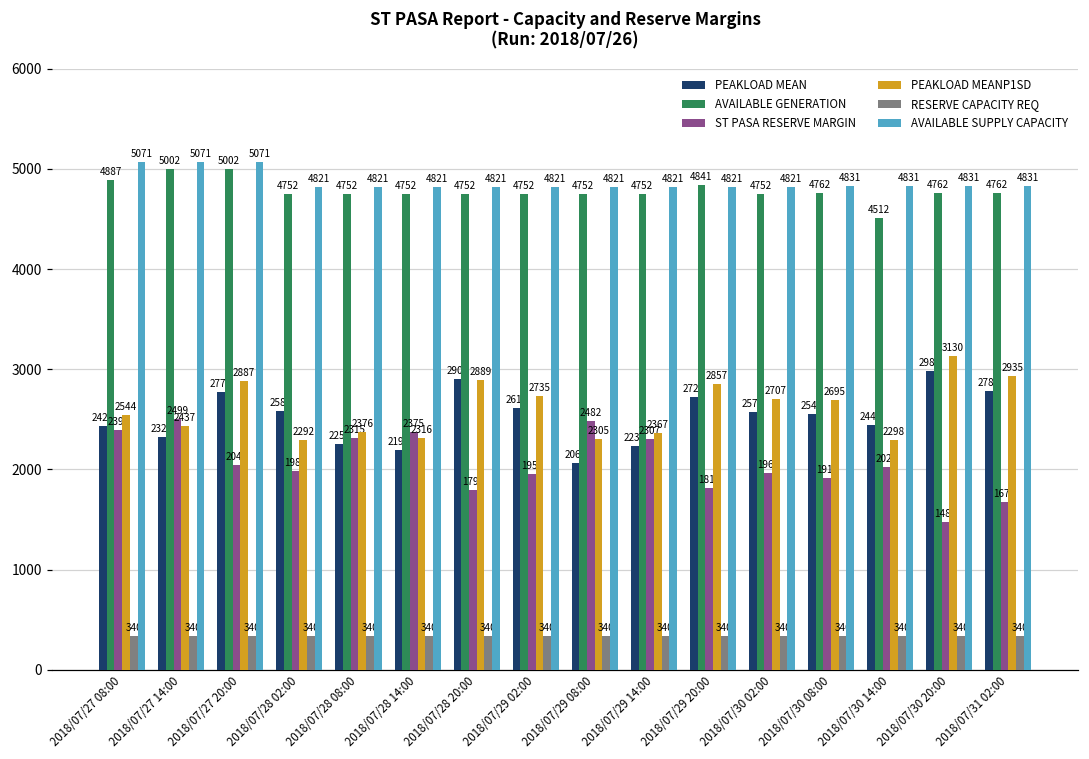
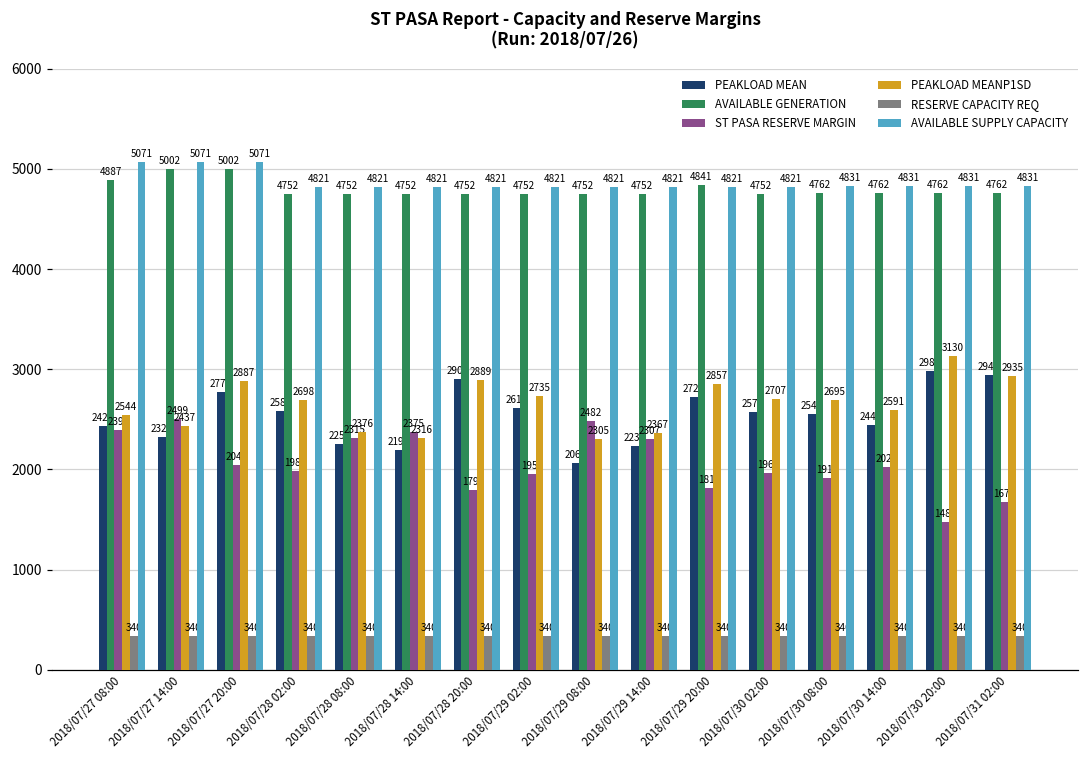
PEAKLOAD MEANP1SD, 2018/07/28 02:00: 2292 -> 2698
AVAILABLE GENERATION, 2018/07/30 14:00: 4512 -> 4762
PEAKLOAD MEANP1SD, 2018/07/30 14:00: 2298 -> 2591
PEAKLOAD MEAN, 2018/07/31 02:00: 2787 -> 2942
